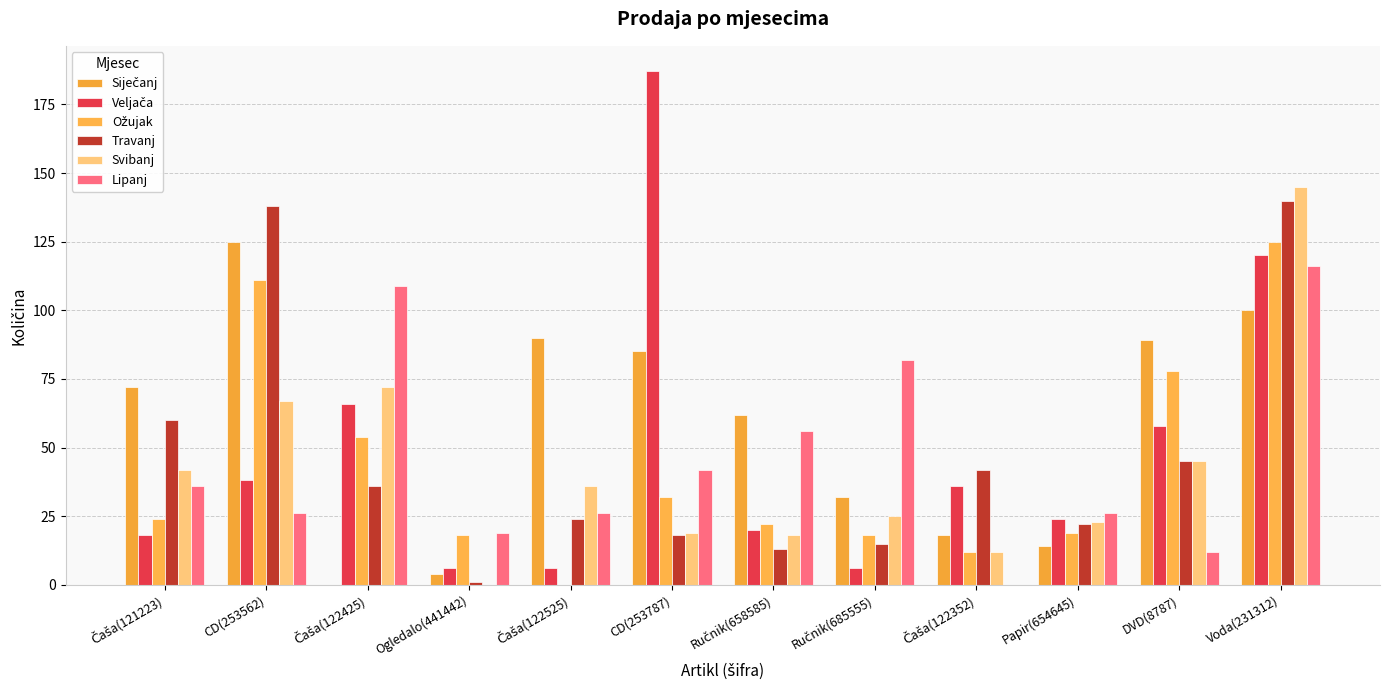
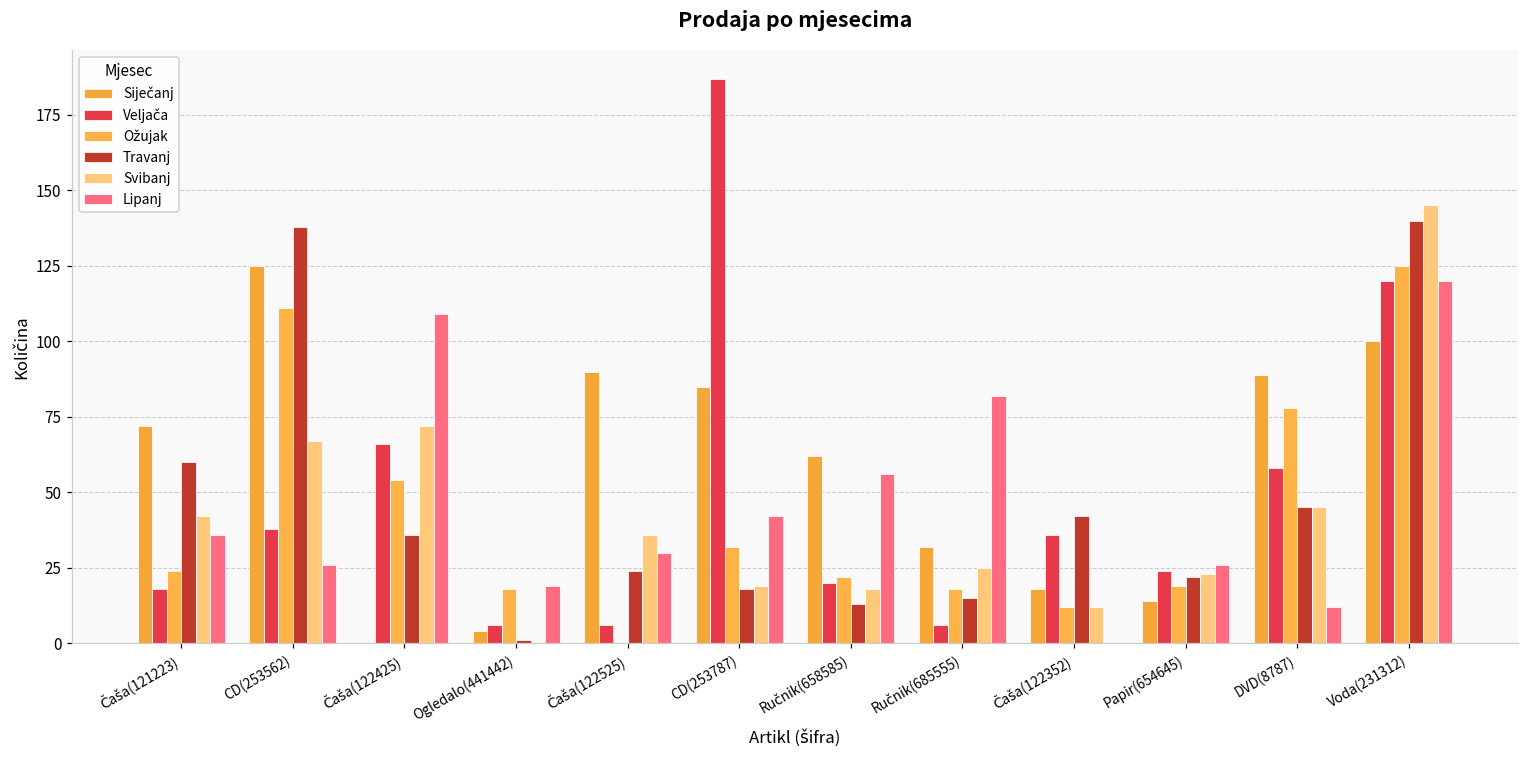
Lipanj, Čaša(122525): 26 -> 30
Lipanj, Voda(231312): 116 -> 120
